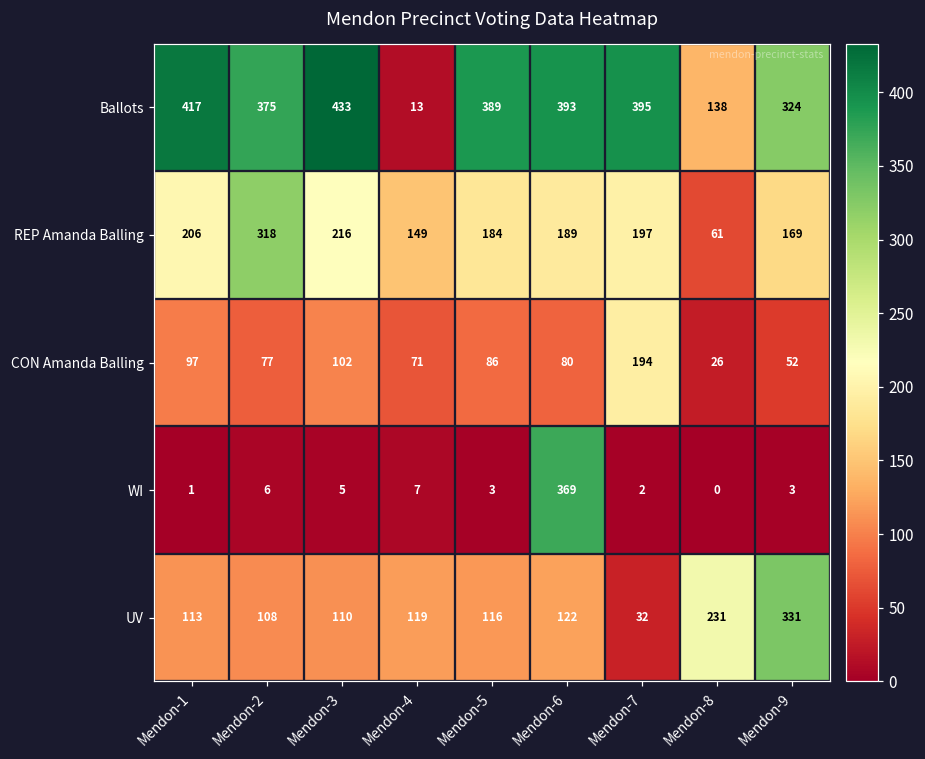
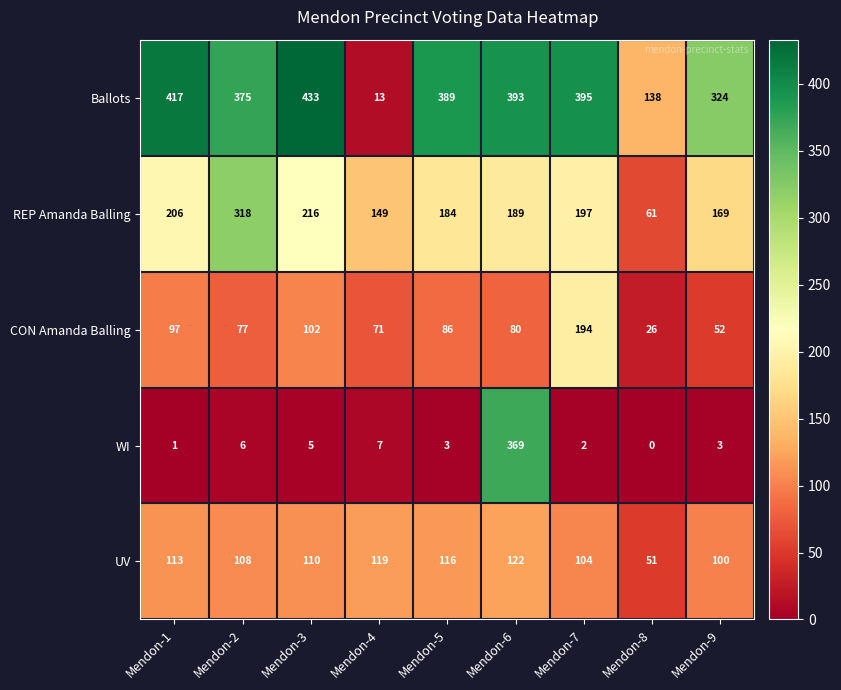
UV, Mendon-7: 32 -> 104
UV, Mendon-8: 231 -> 51
UV, Mendon-9: 331 -> 100
